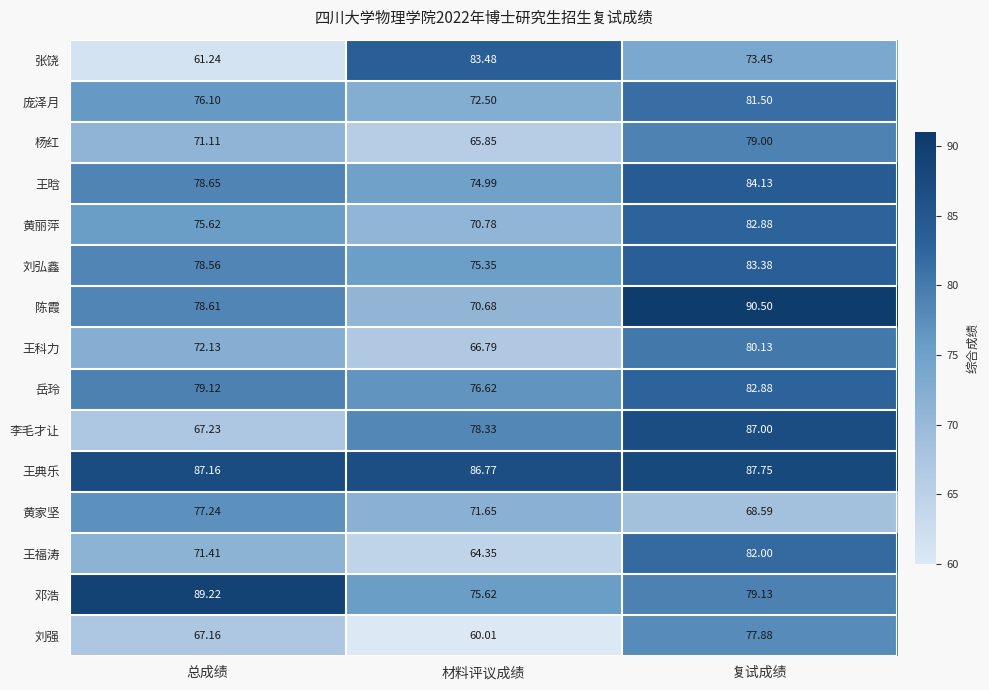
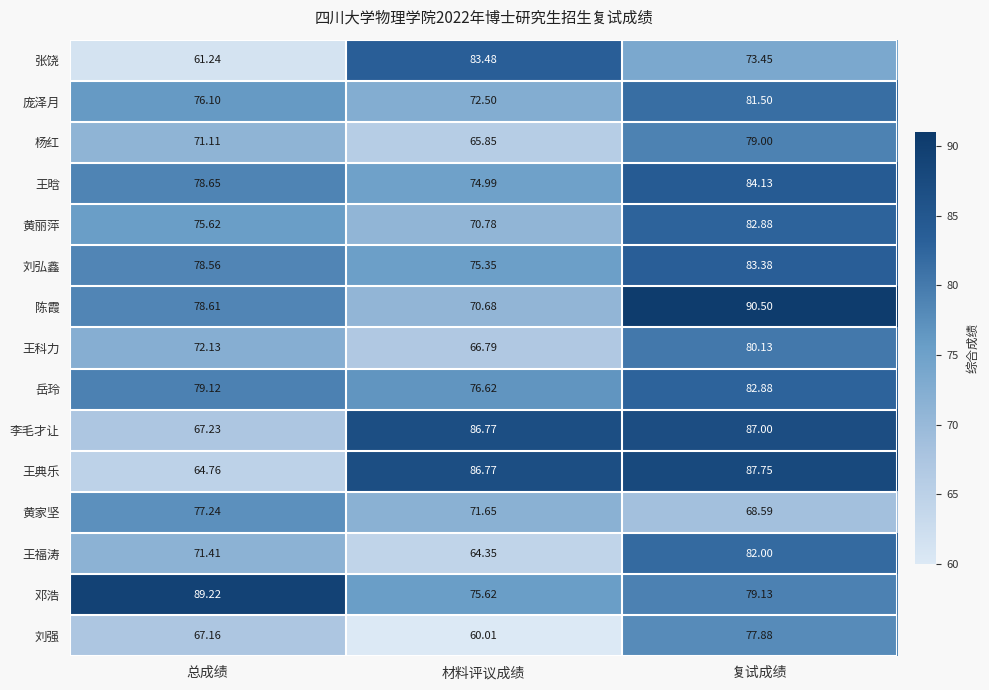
李毛才让, 材料评议成绩: 78.33 -> 86.77
王典乐, 总成绩: 87.16 -> 64.76
